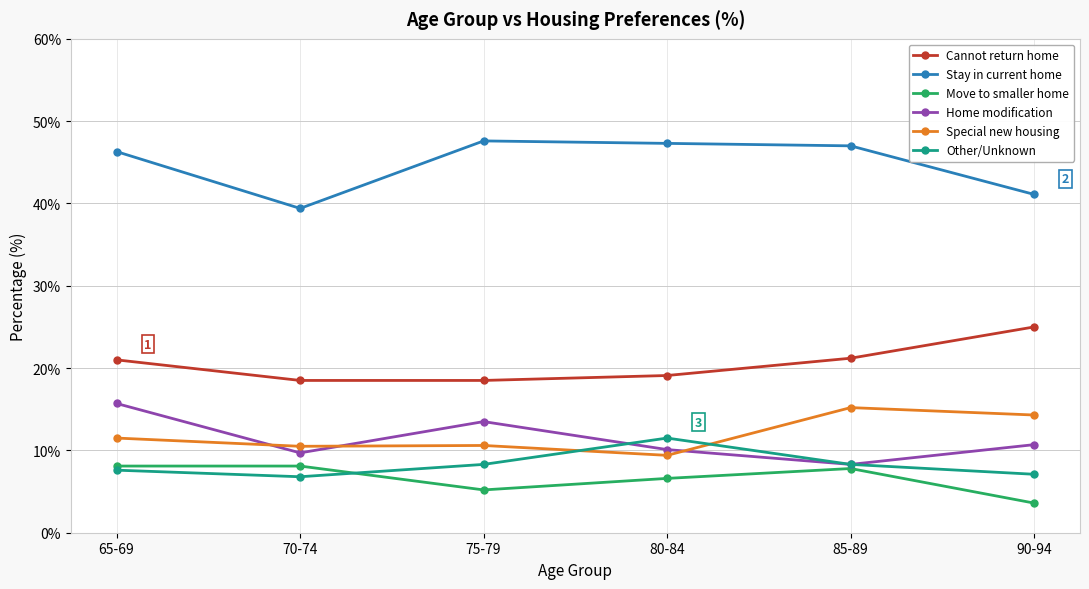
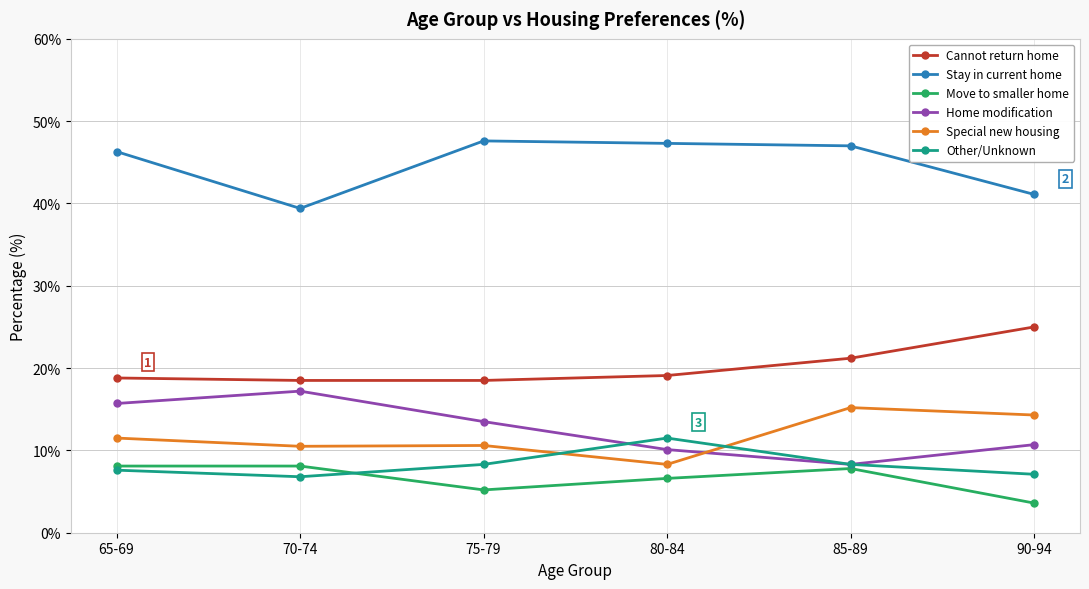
Cannot return home, 65-69: 21% -> 19%
Home modification, 70-74: 10% -> 17%
Special new housing, 80-84: 9% -> 8%
